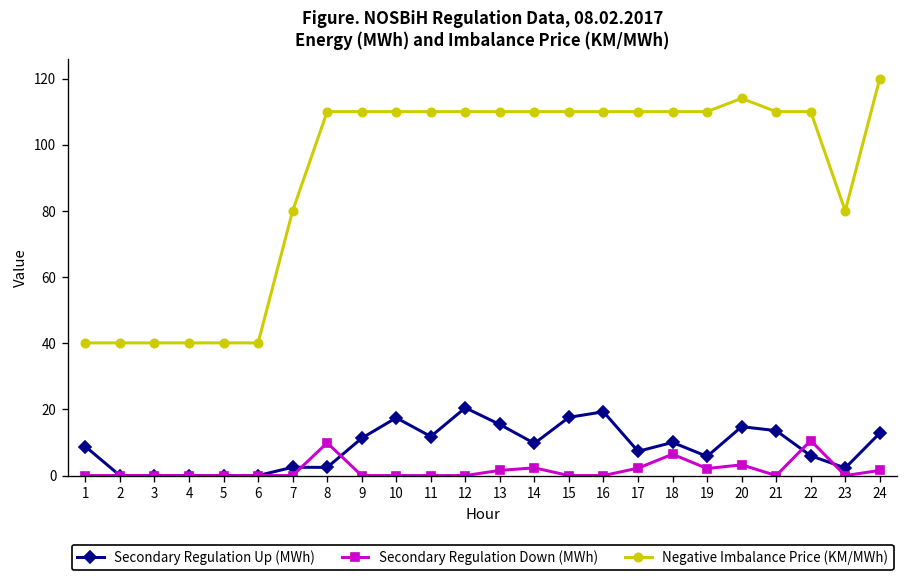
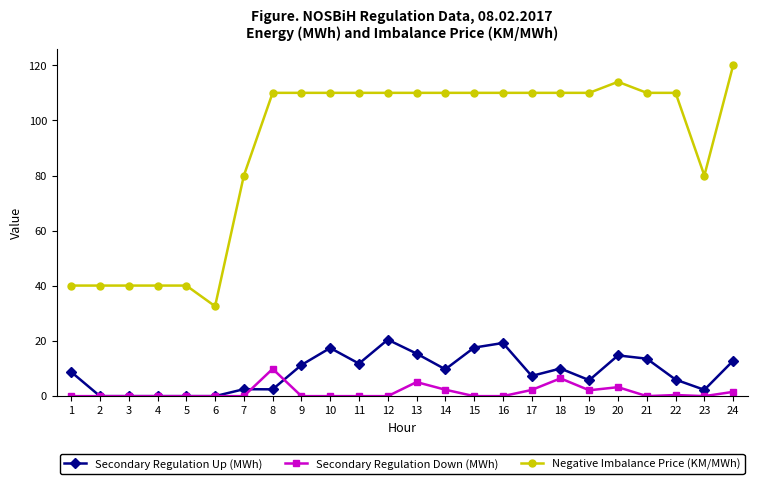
Negative Imbalance Price (KM/MWh), 6: 40 -> 33
Secondary Regulation Down (MWh), 13: 2 -> 5
Secondary Regulation Down (MWh), 22: 11 -> 0
